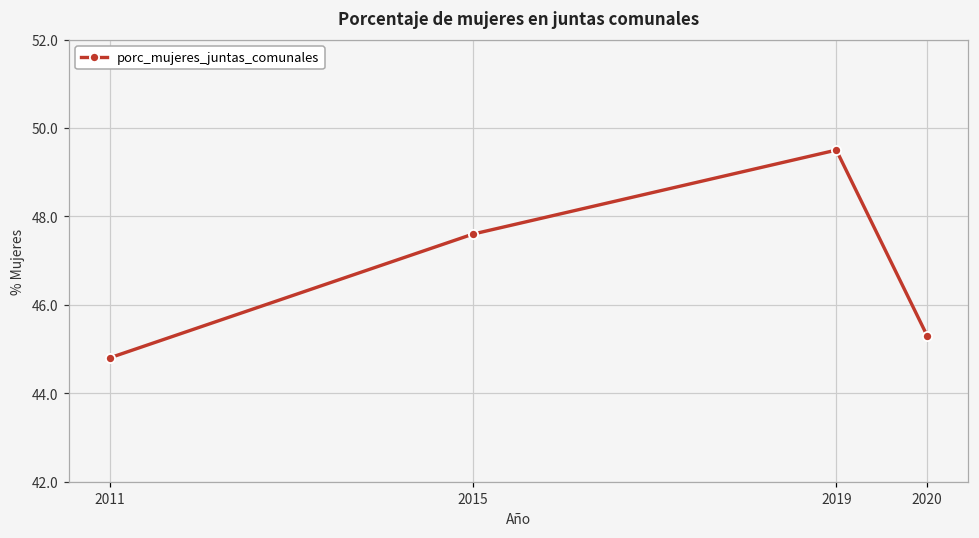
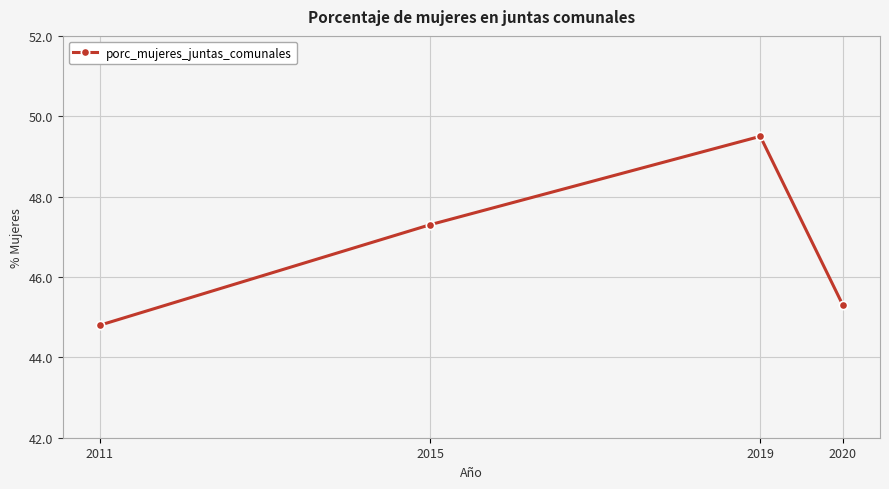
2015: 47.6 -> 47.3
